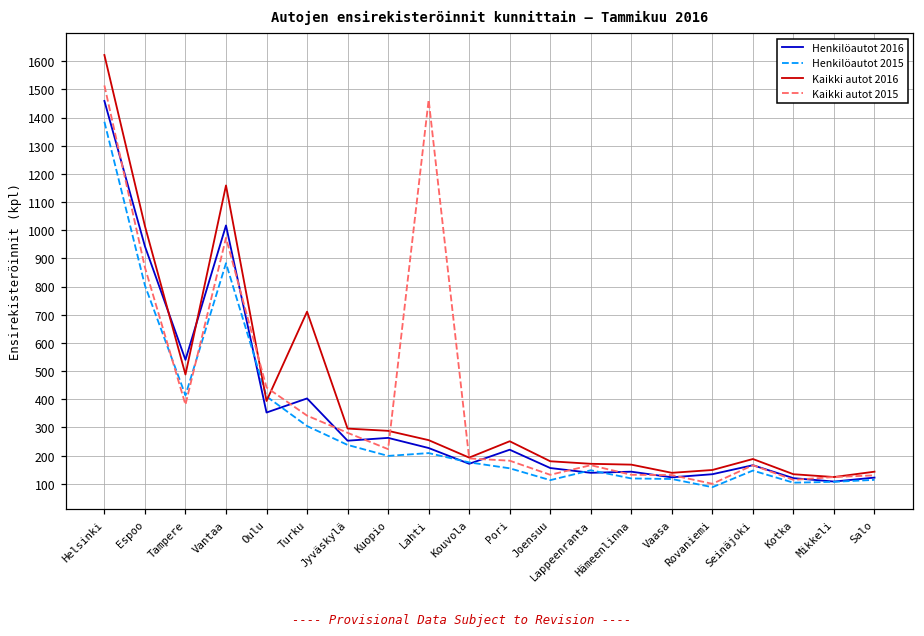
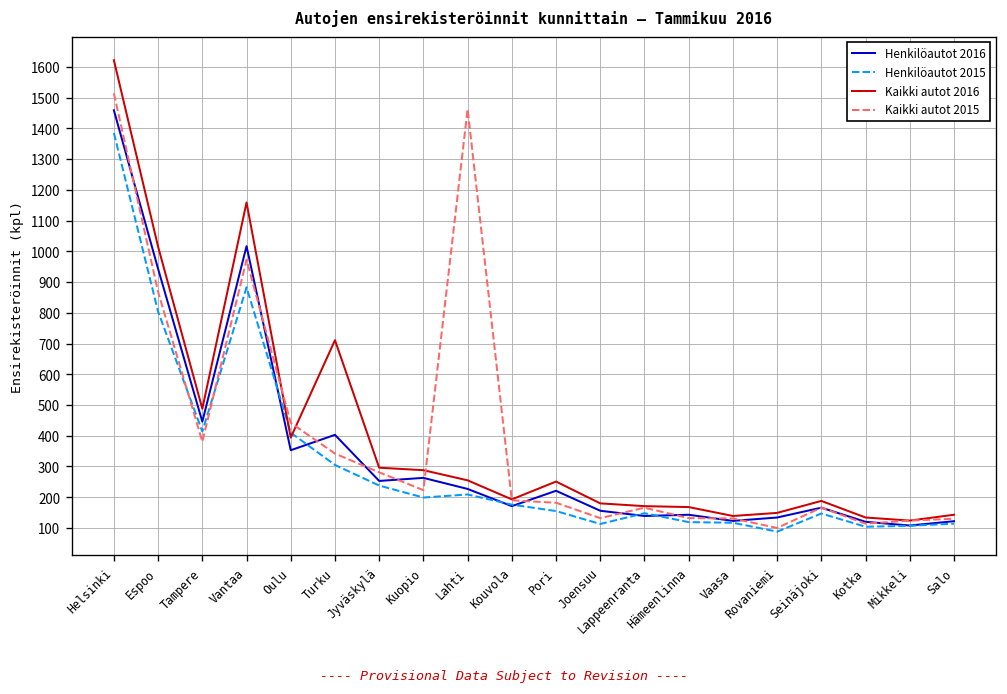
Henkilöautot 2016, Tampere: 540 -> 450
